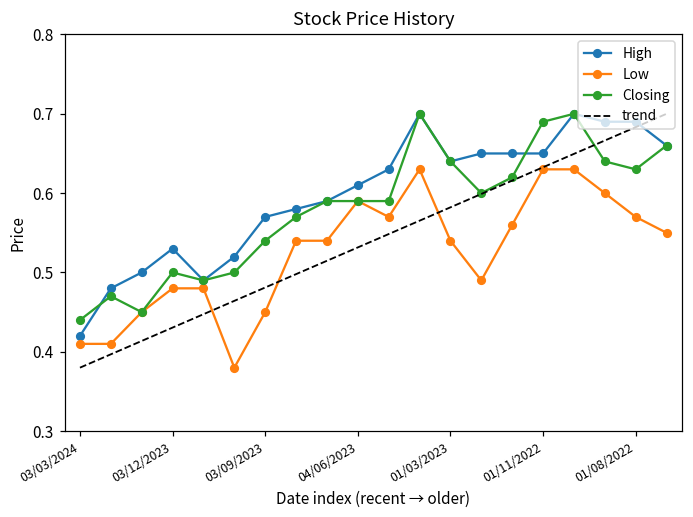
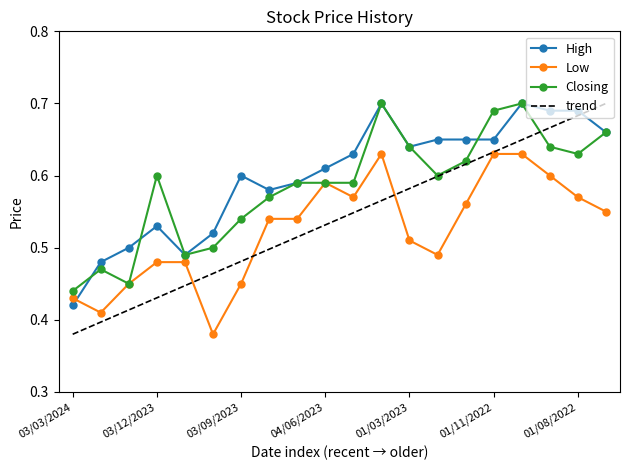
Low, 03/03/2024: 0.41 -> 0.43
Closing, 03/12/2023: 0.5 -> 0.6
High, 03/09/2023: 0.57 -> 0.60
Low, 01/03/2023: 0.54 -> 0.51
